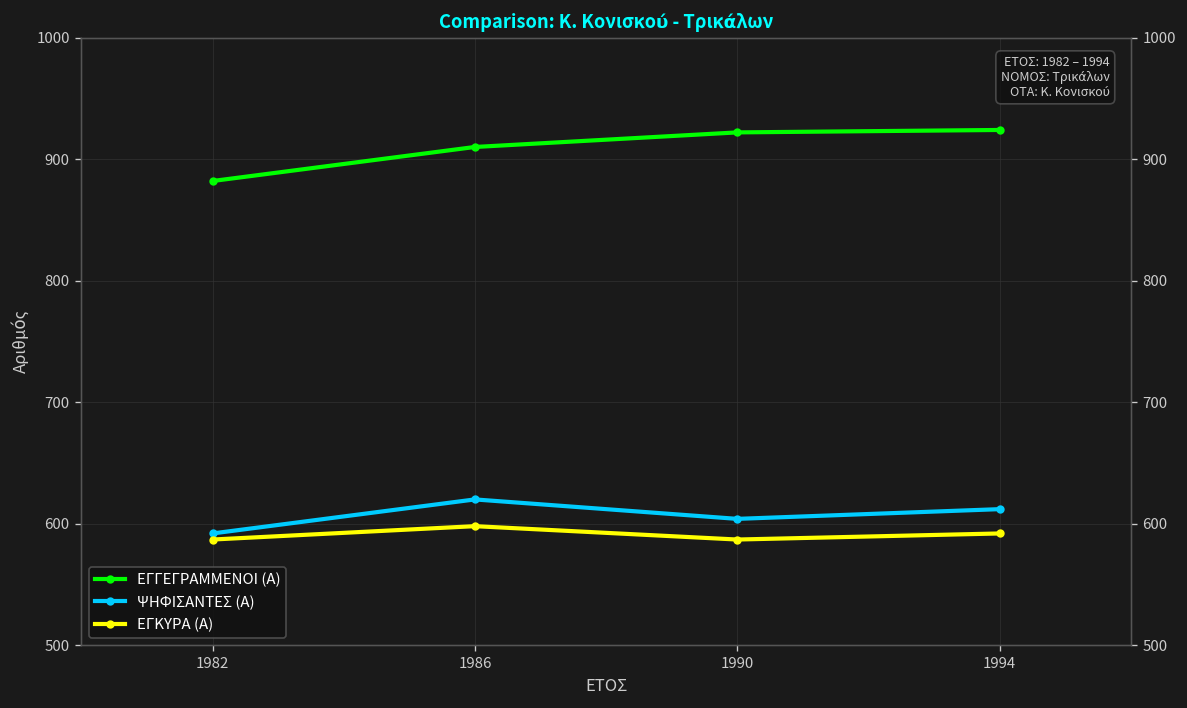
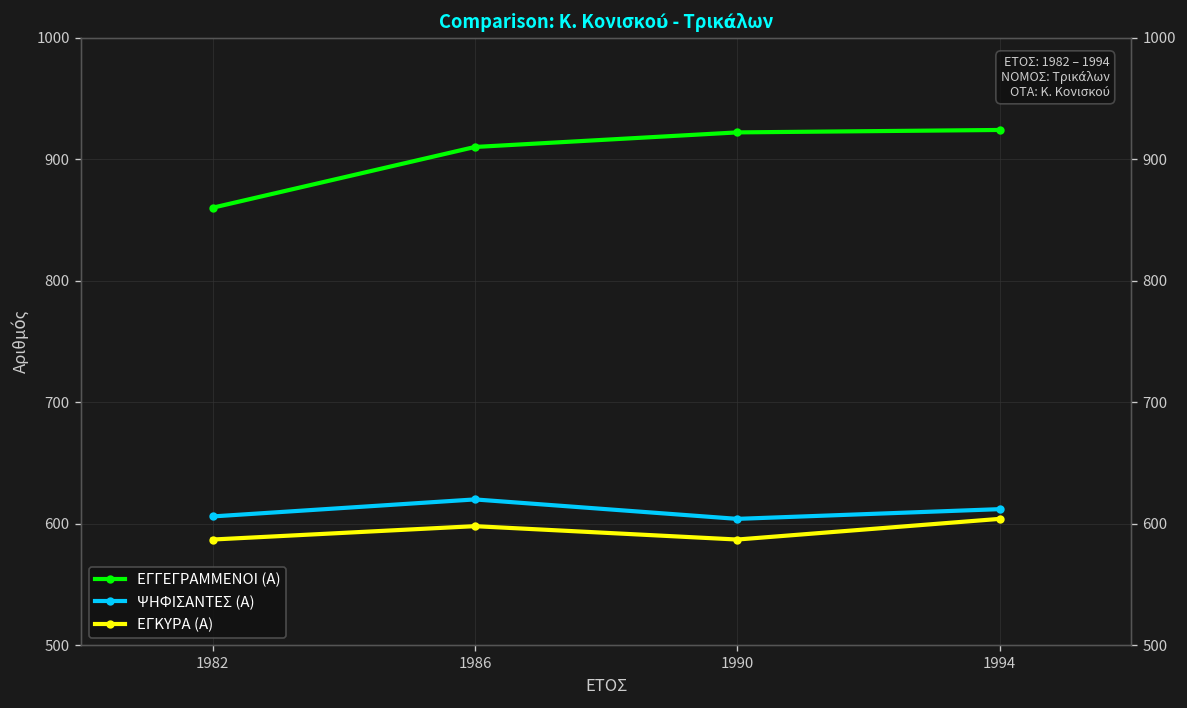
ΕΓΓΕΓΡΑΜΜΕΝΟΙ (Α), 1982: 882 -> 860
ΨΗΦΙΣΑΝΤΕΣ (Α), 1982: 592 -> 606
ΕΓΚΥΡΑ (Α), 1994: 592 -> 604
